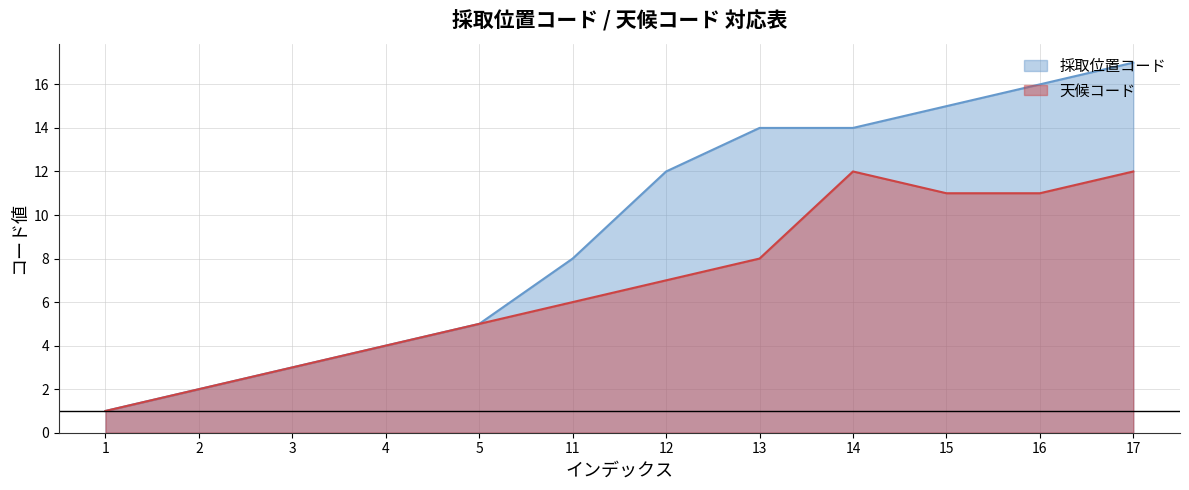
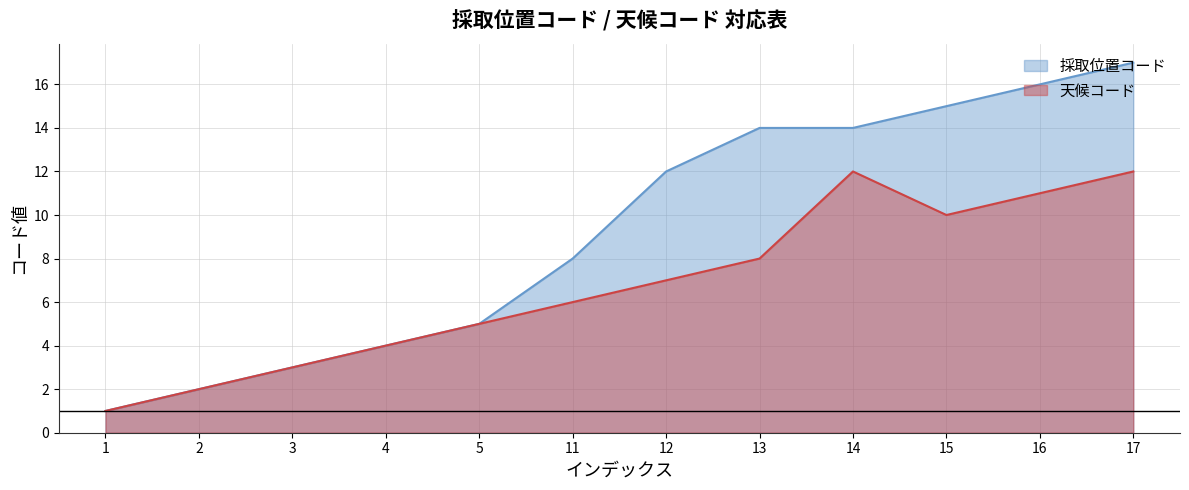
天候コード, 15: 11 -> 10
